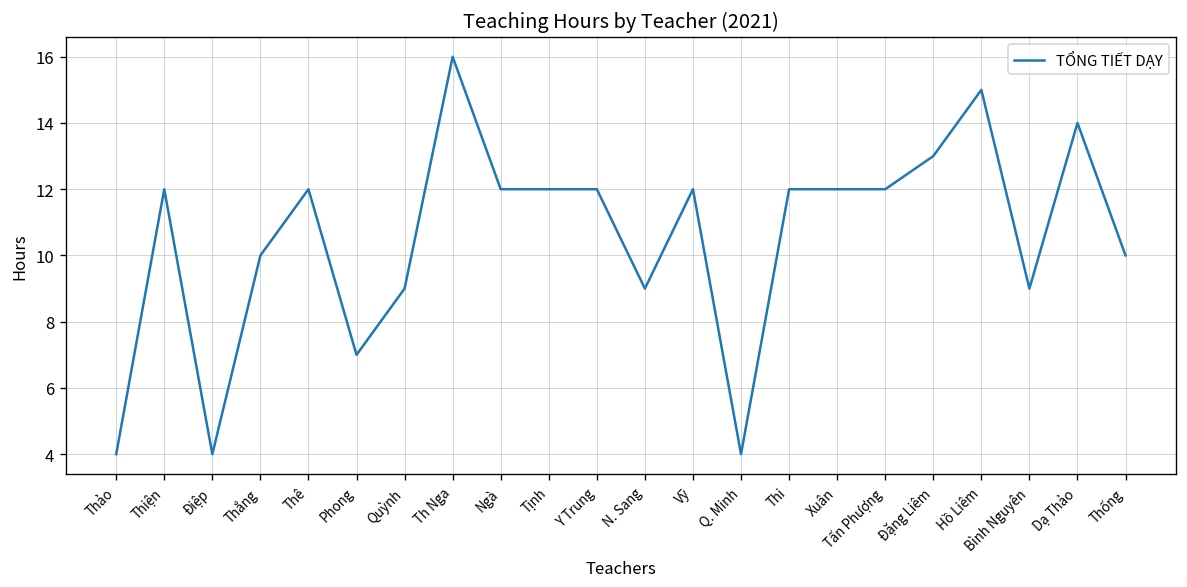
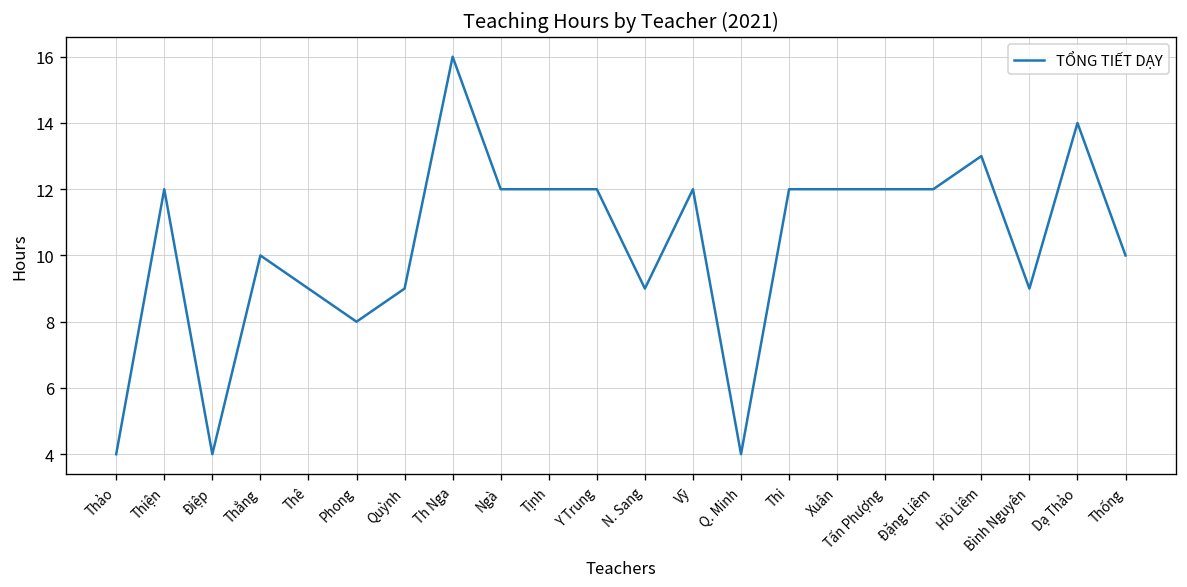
Thê: 12 -> 9
Phong: 7 -> 8
Đặng Liêm: 13 -> 12
Hồ Liêm: 15 -> 13
